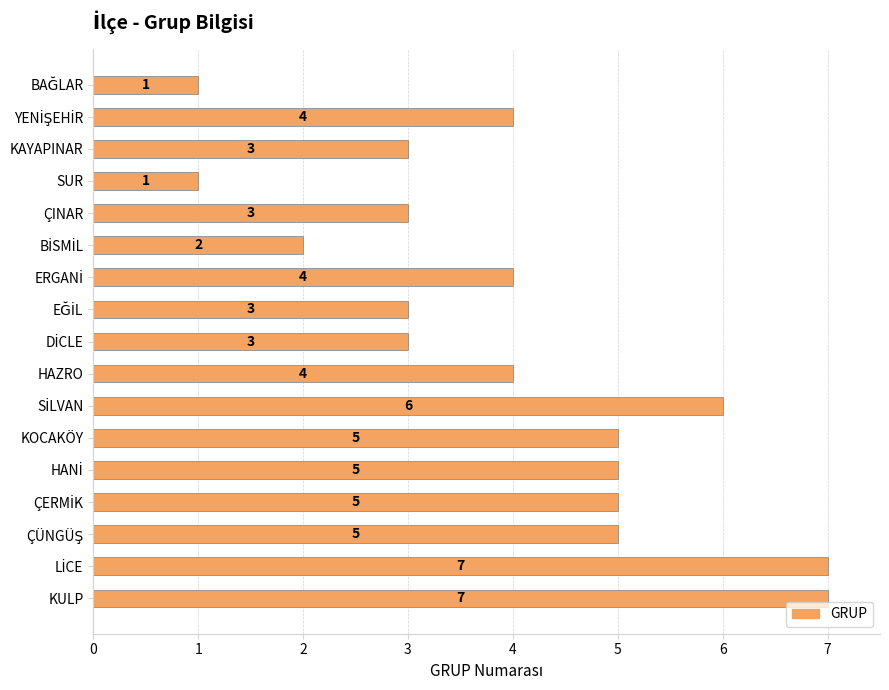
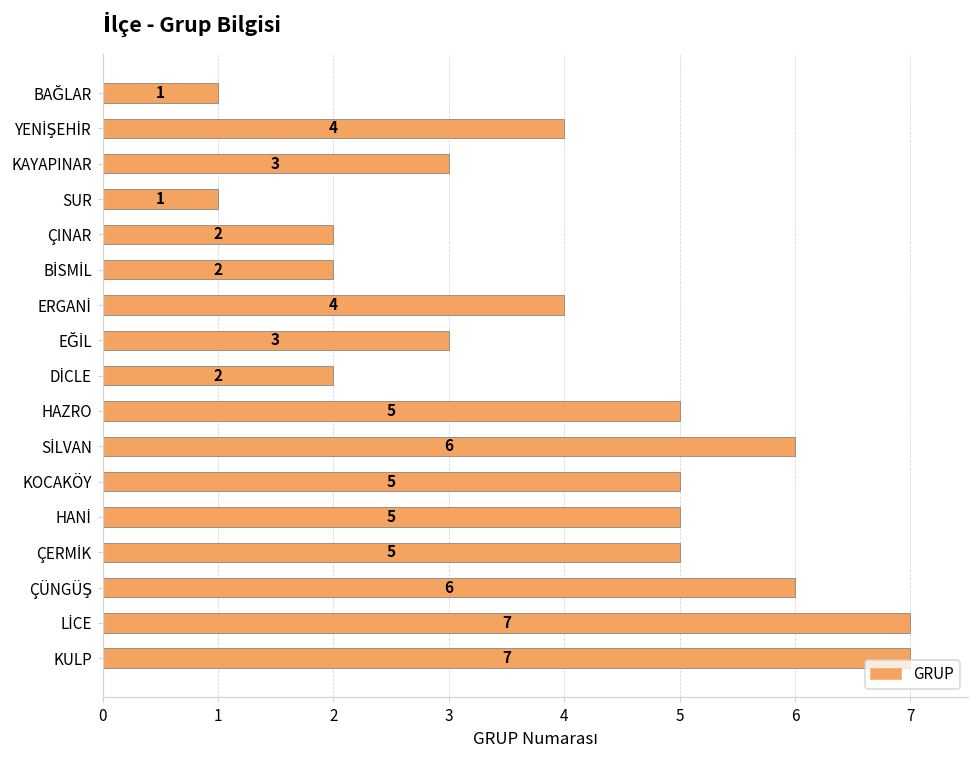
ÇINAR: 3 -> 2
DİCLE: 3 -> 2
HAZRO: 4 -> 5
ÇÜNGÜŞ: 5 -> 6
